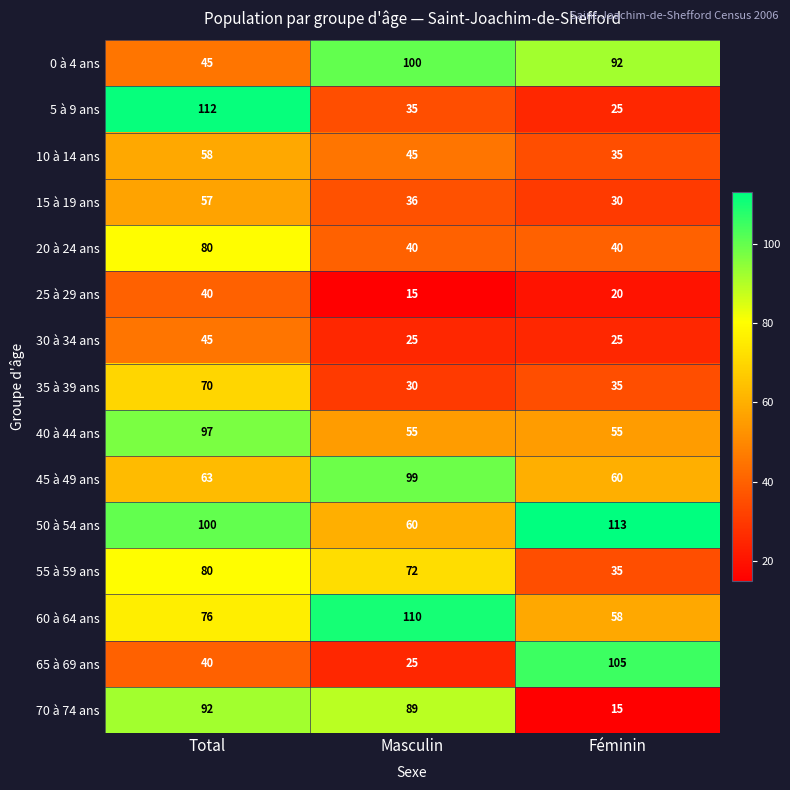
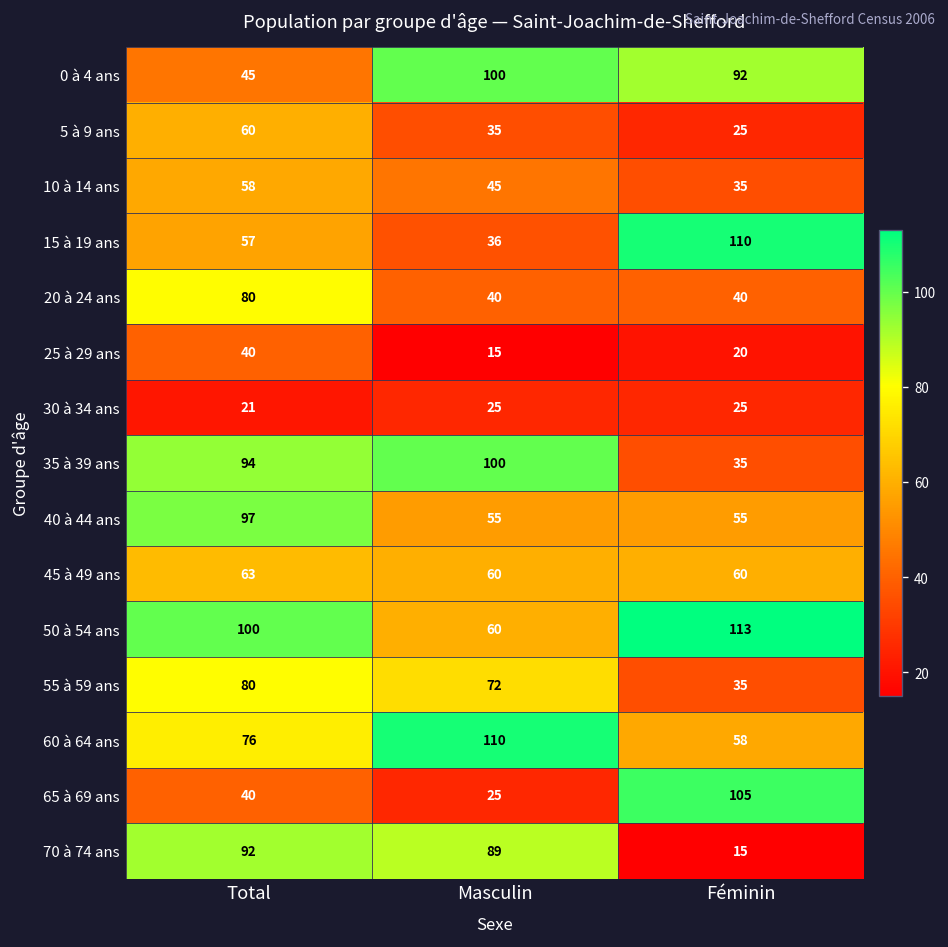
5 à 9 ans, Total: 112 -> 60
15 à 19 ans, Féminin: 30 -> 110
30 à 34 ans, Total: 45 -> 21
35 à 39 ans, Total: 70 -> 94
35 à 39 ans, Masculin: 30 -> 100
45 à 49 ans, Masculin: 99 -> 60
